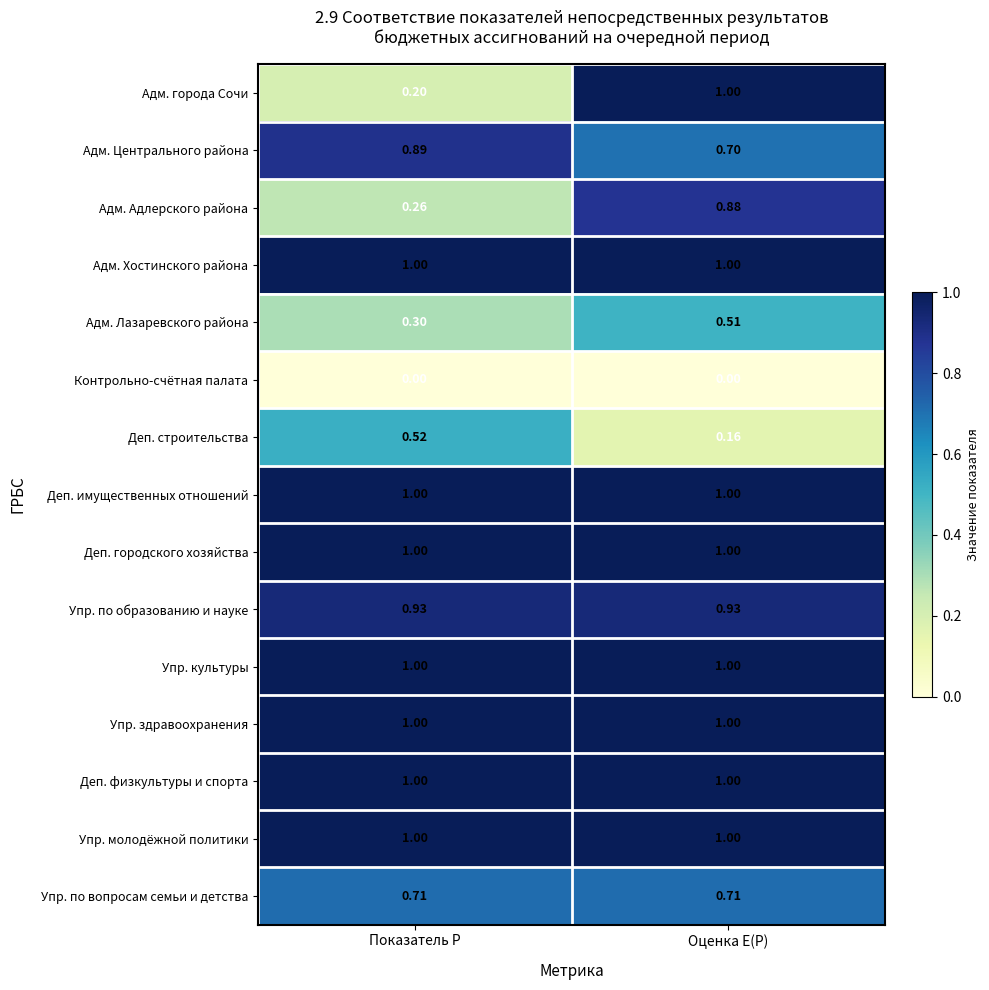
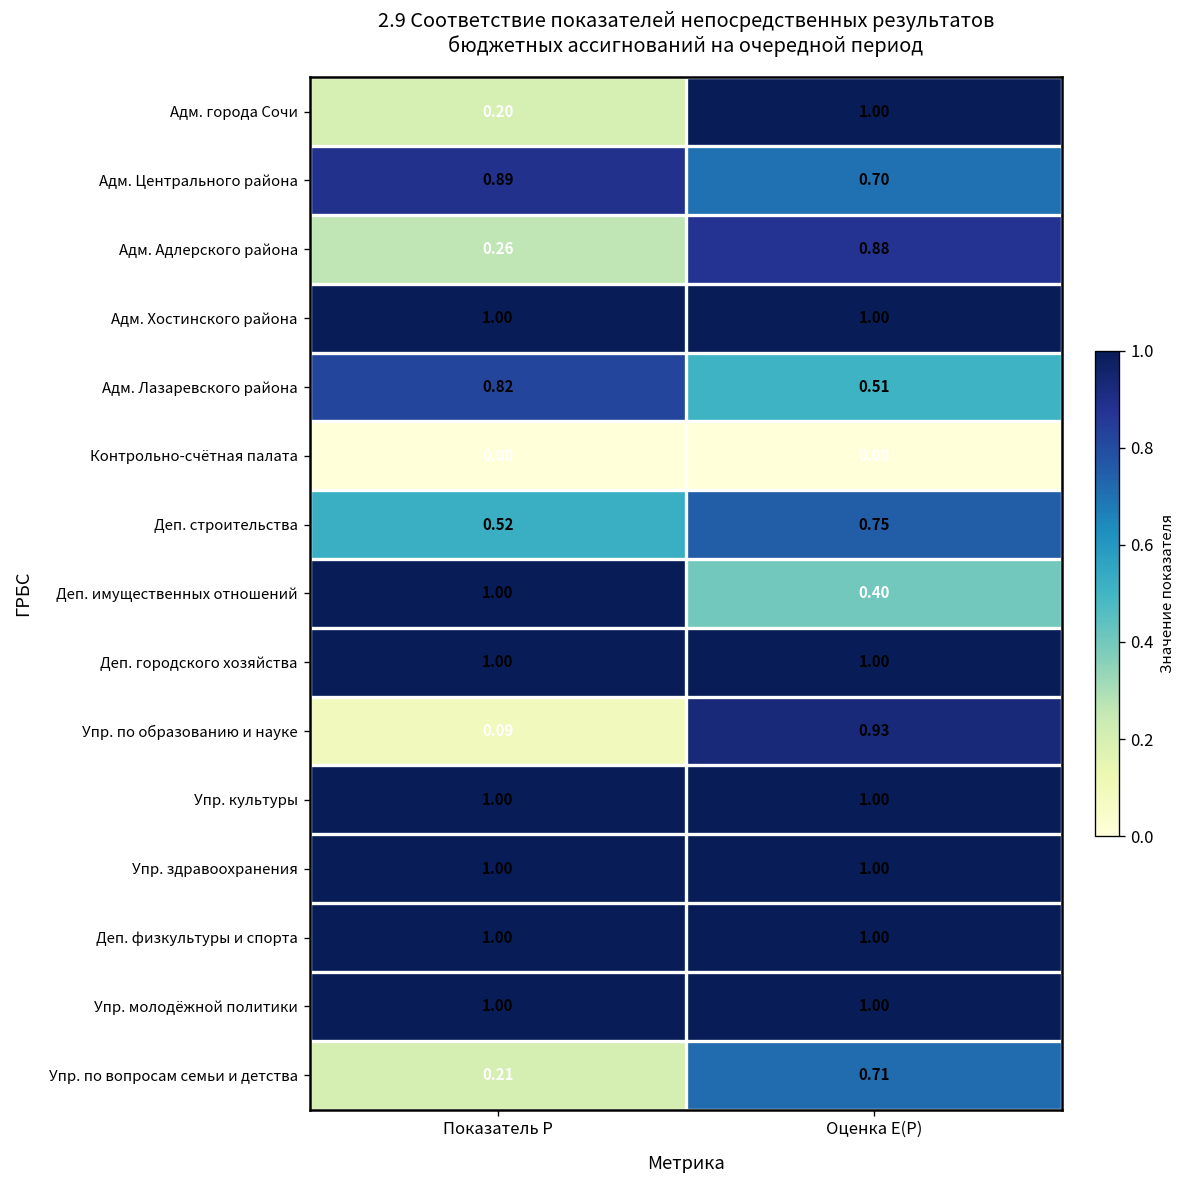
Адм. Лазаревского района, Показатель P: 0.30 -> 0.82
Деп. строительства, Оценка E(P): 0.16 -> 0.75
Деп. имущественных отношений, Оценка E(P): 1.00 -> 0.40
Упр. по образованию и науке, Показатель P: 0.93 -> 0.09
Упр. по вопросам семьи и детства, Показатель P: 0.71 -> 0.21
